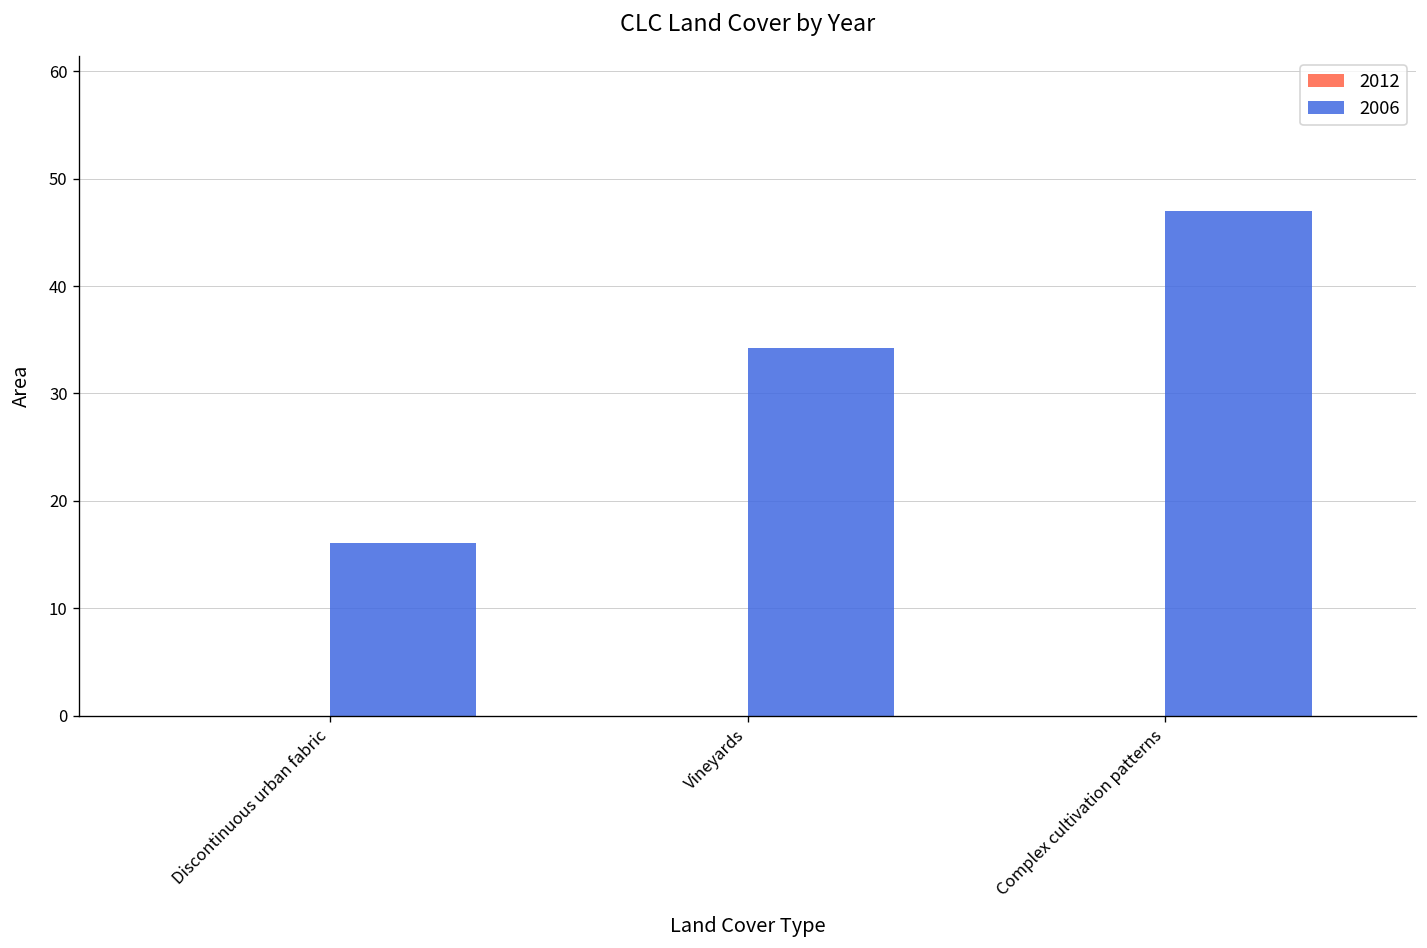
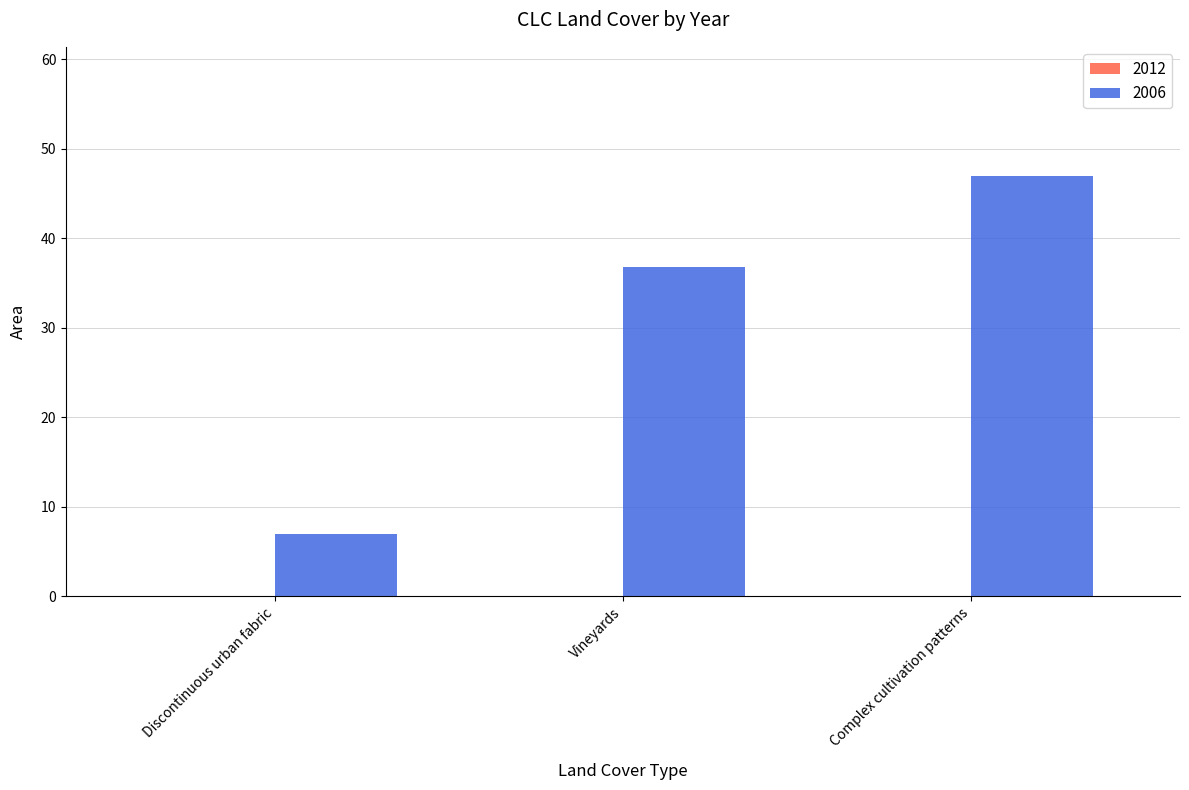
2006, Discontinuous urban fabric: 16 -> 7
2006, Vineyards: 34 -> 37
